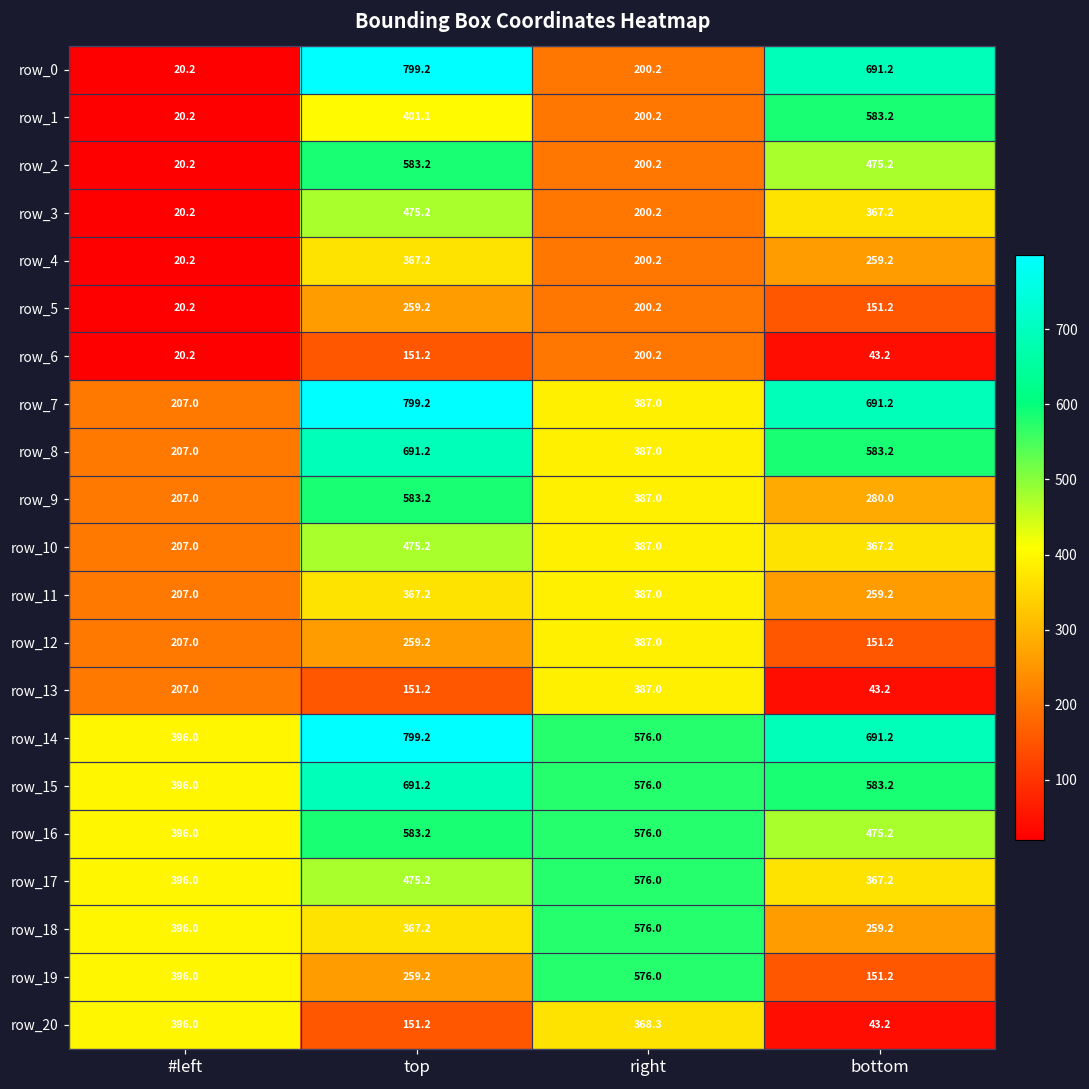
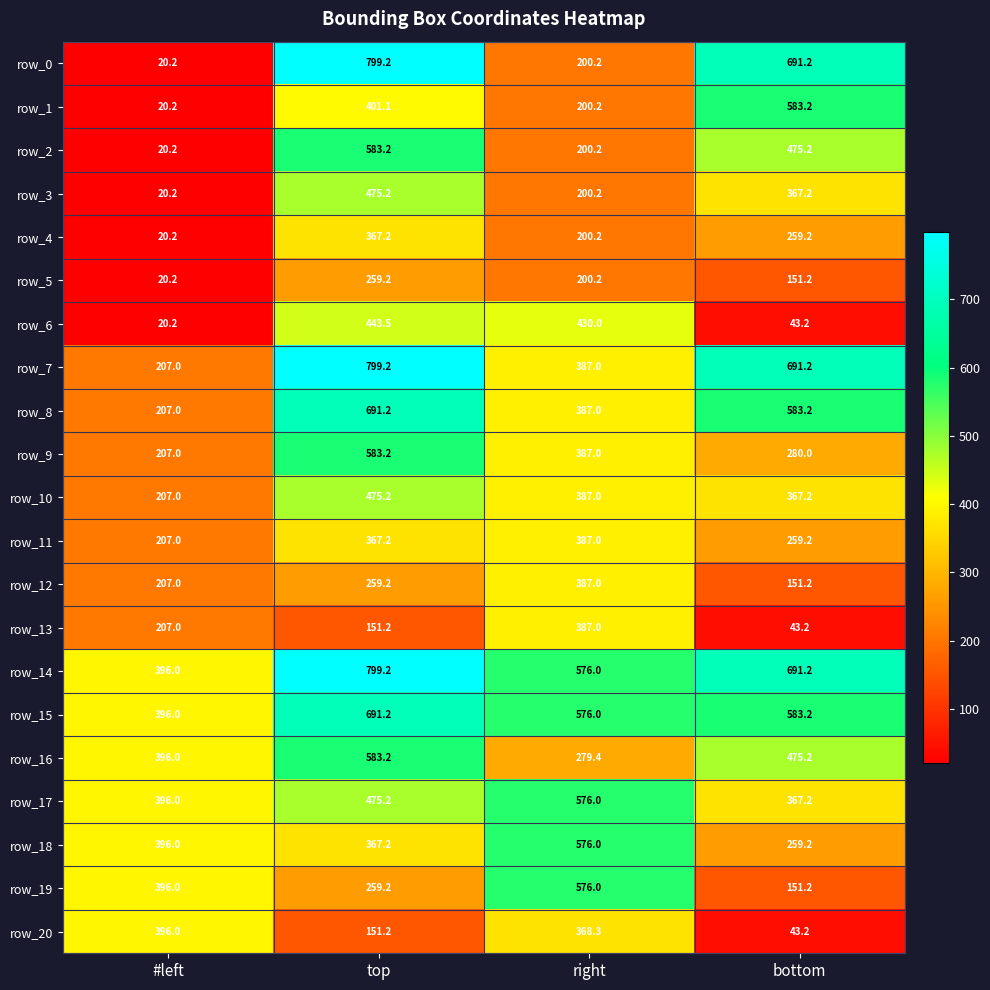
row_6, top: 151.2 -> 443.5
row_6, right: 200.2 -> 430.0
row_16, right: 576.0 -> 279.4
